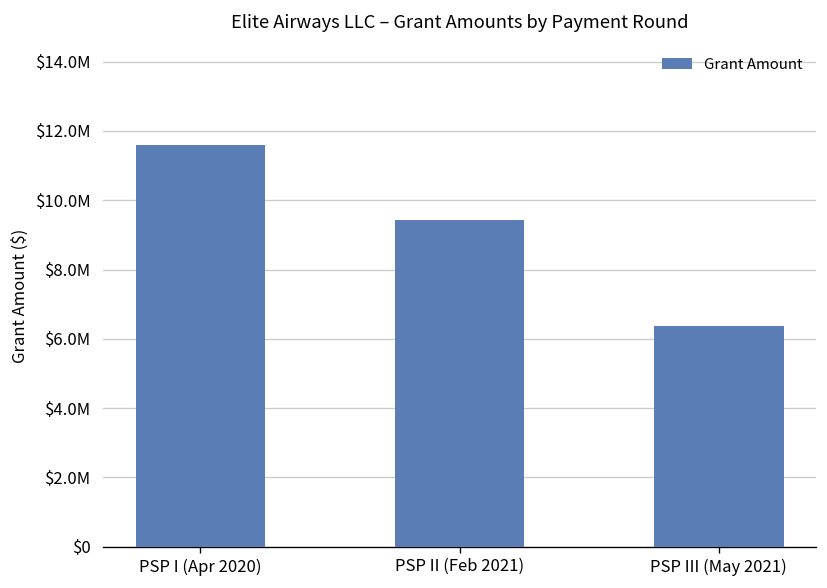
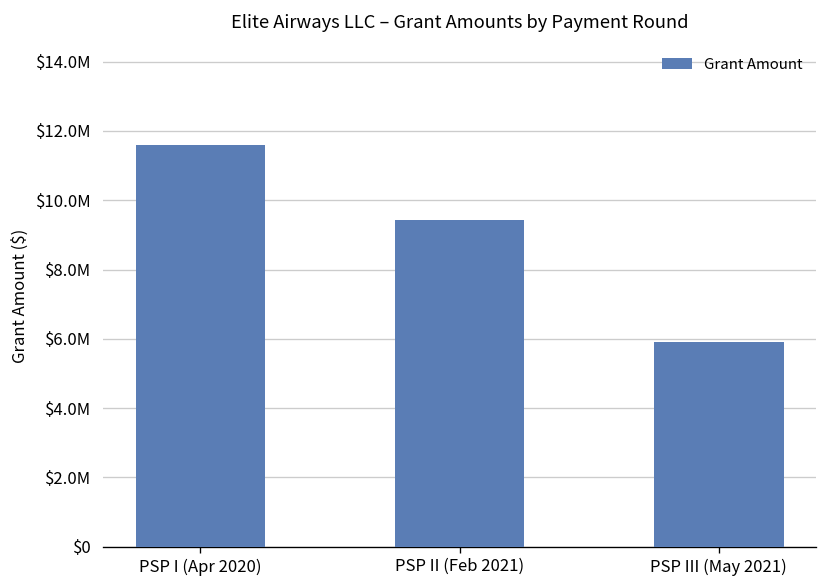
PSP III (May 2021): $6400000 -> $5900000
